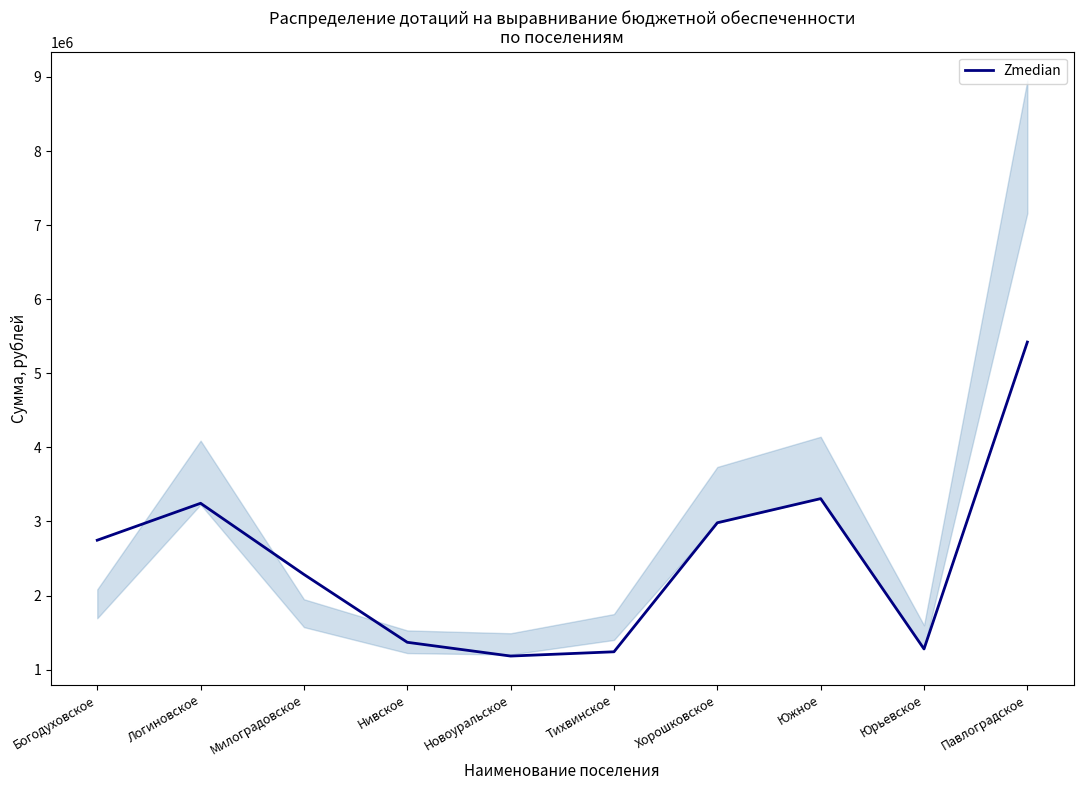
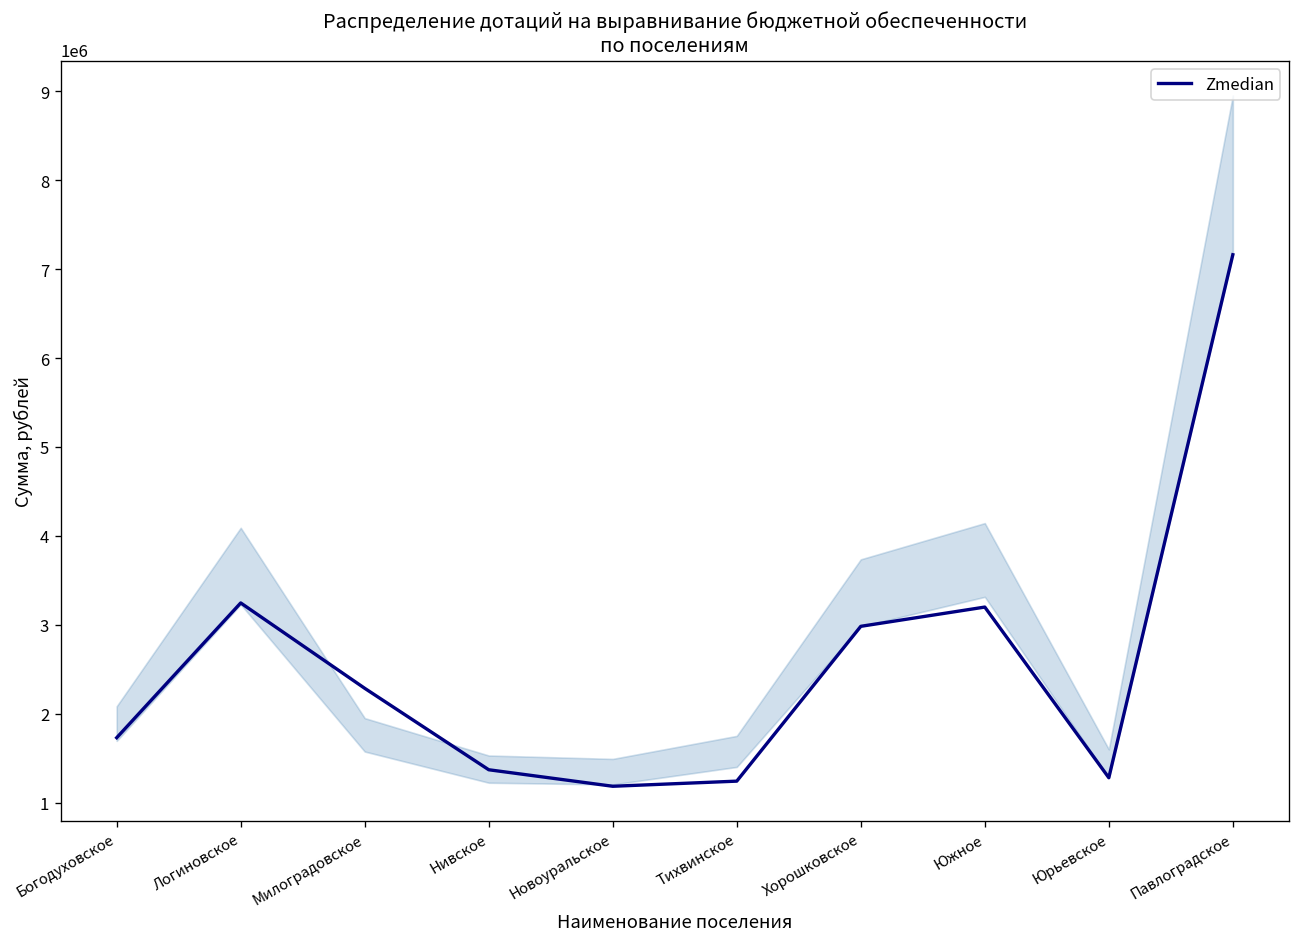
Zmedian, Богодуховское: 2700000 -> 1700000
Zmedian, Южное: 3300000 -> 3200000
Zmedian, Павлоградское: 5400000 -> 7200000
